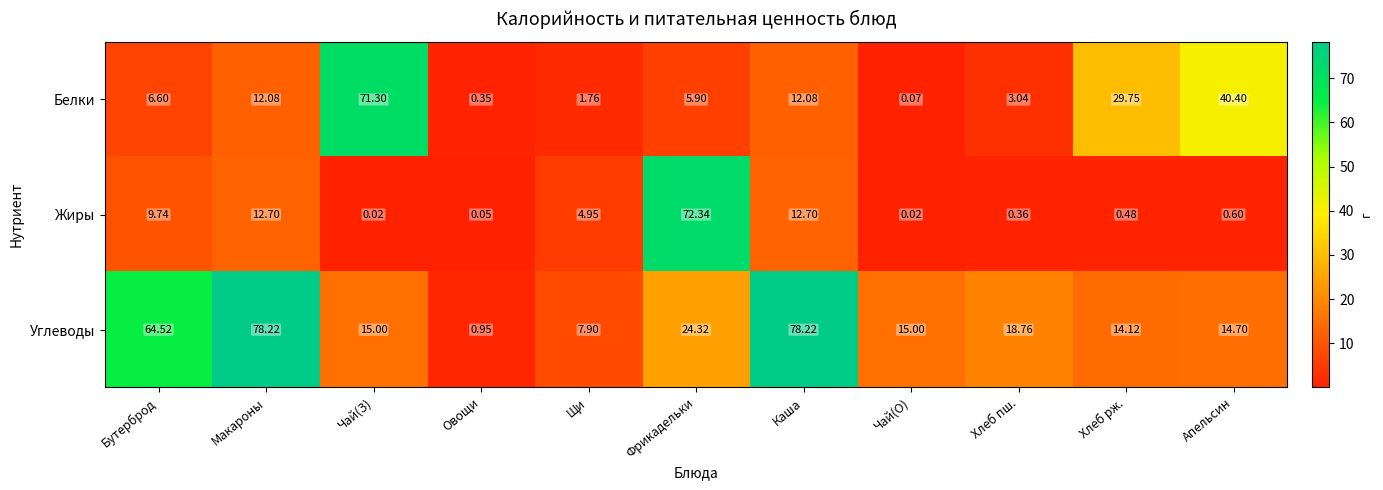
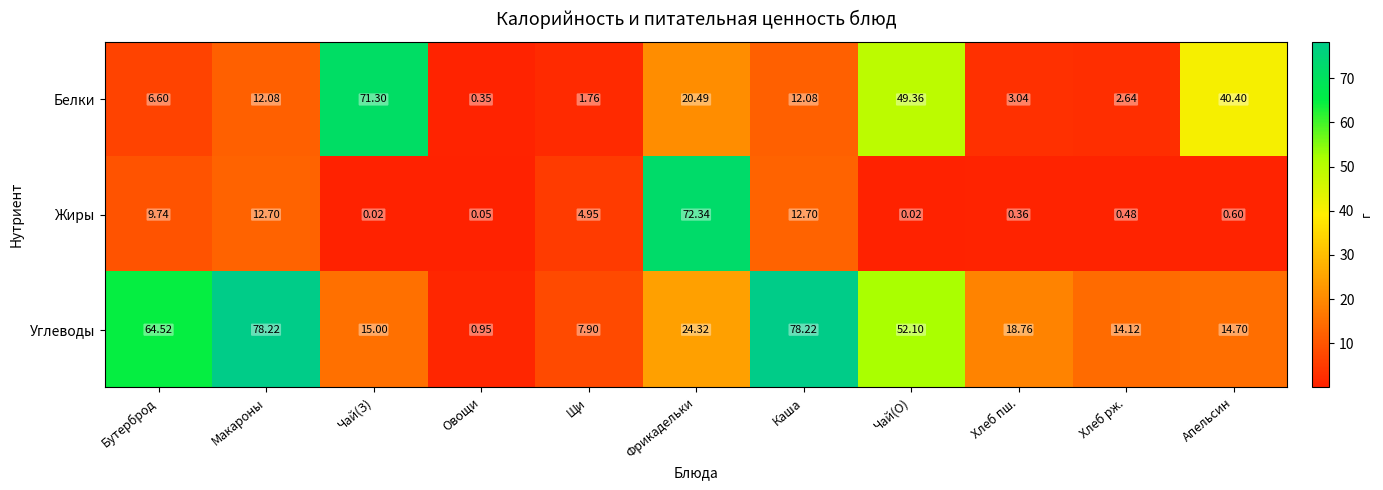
Белки, Фрикадельки: 5.90 -> 20.49
Белки, Чай(О): 0.07 -> 49.36
Белки, Хлеб рж.: 29.75 -> 2.64
Углеводы, Чай(О): 15.00 -> 52.10
